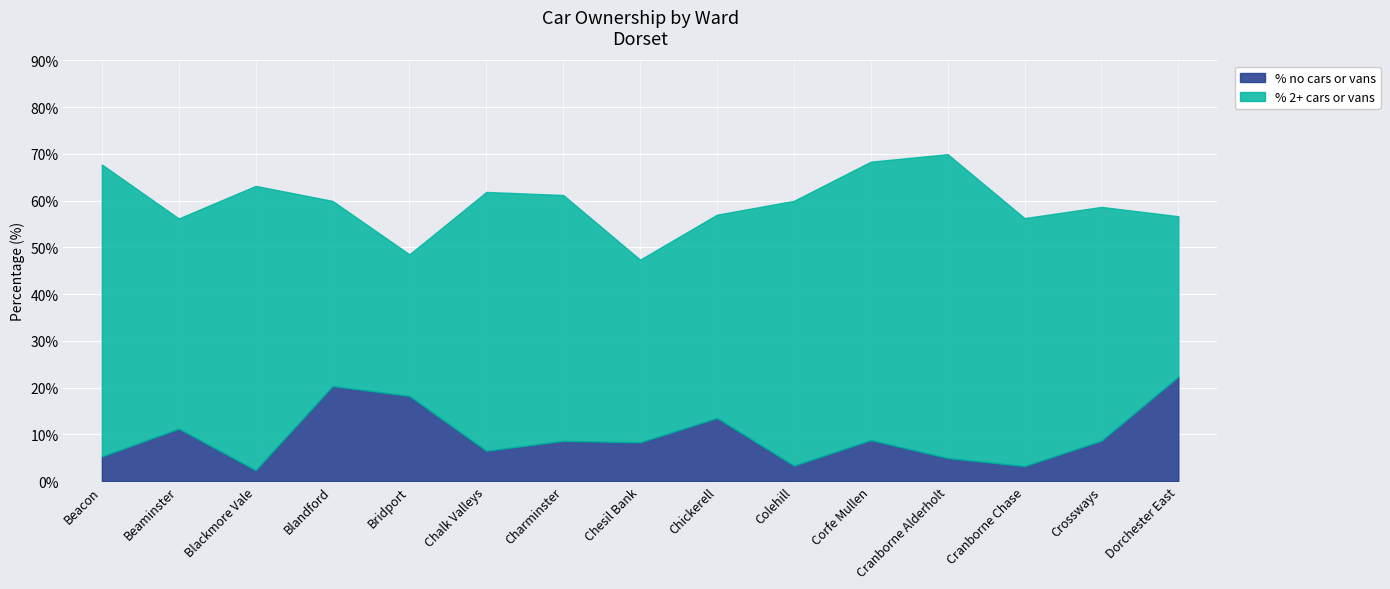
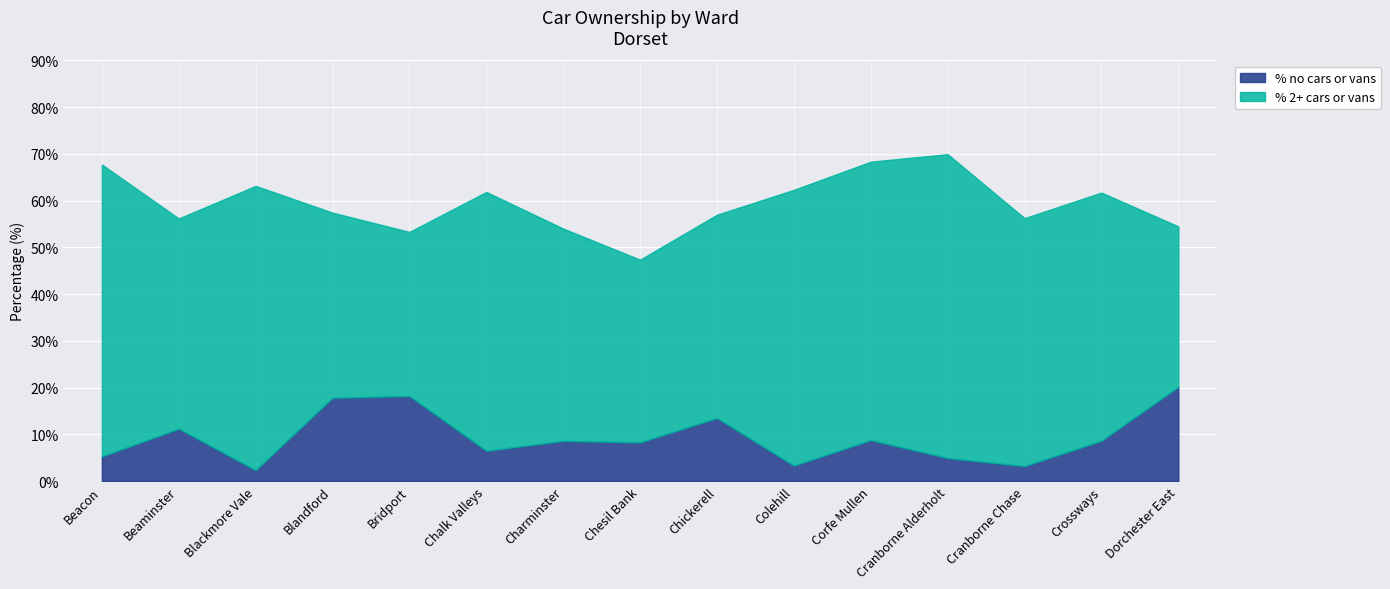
% no cars or vans, Blandford: 20% -> 18%
% 2+ cars or vans, Bridport: 30% -> 35%
% 2+ cars or vans, Charminster: 53% -> 45%
% 2+ cars or vans, Colehill: 57% -> 59%
% 2+ cars or vans, Crossways: 50% -> 53%
% no cars or vans, Dorchester East: 22% -> 20%
